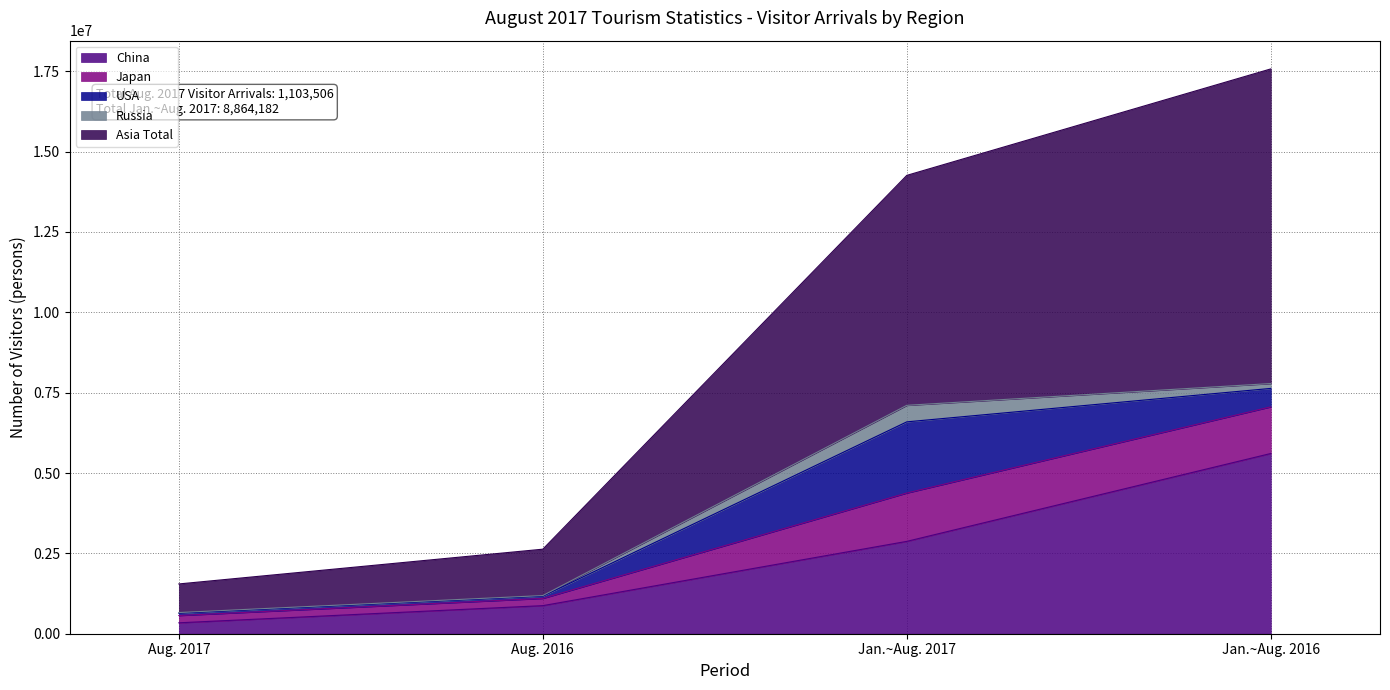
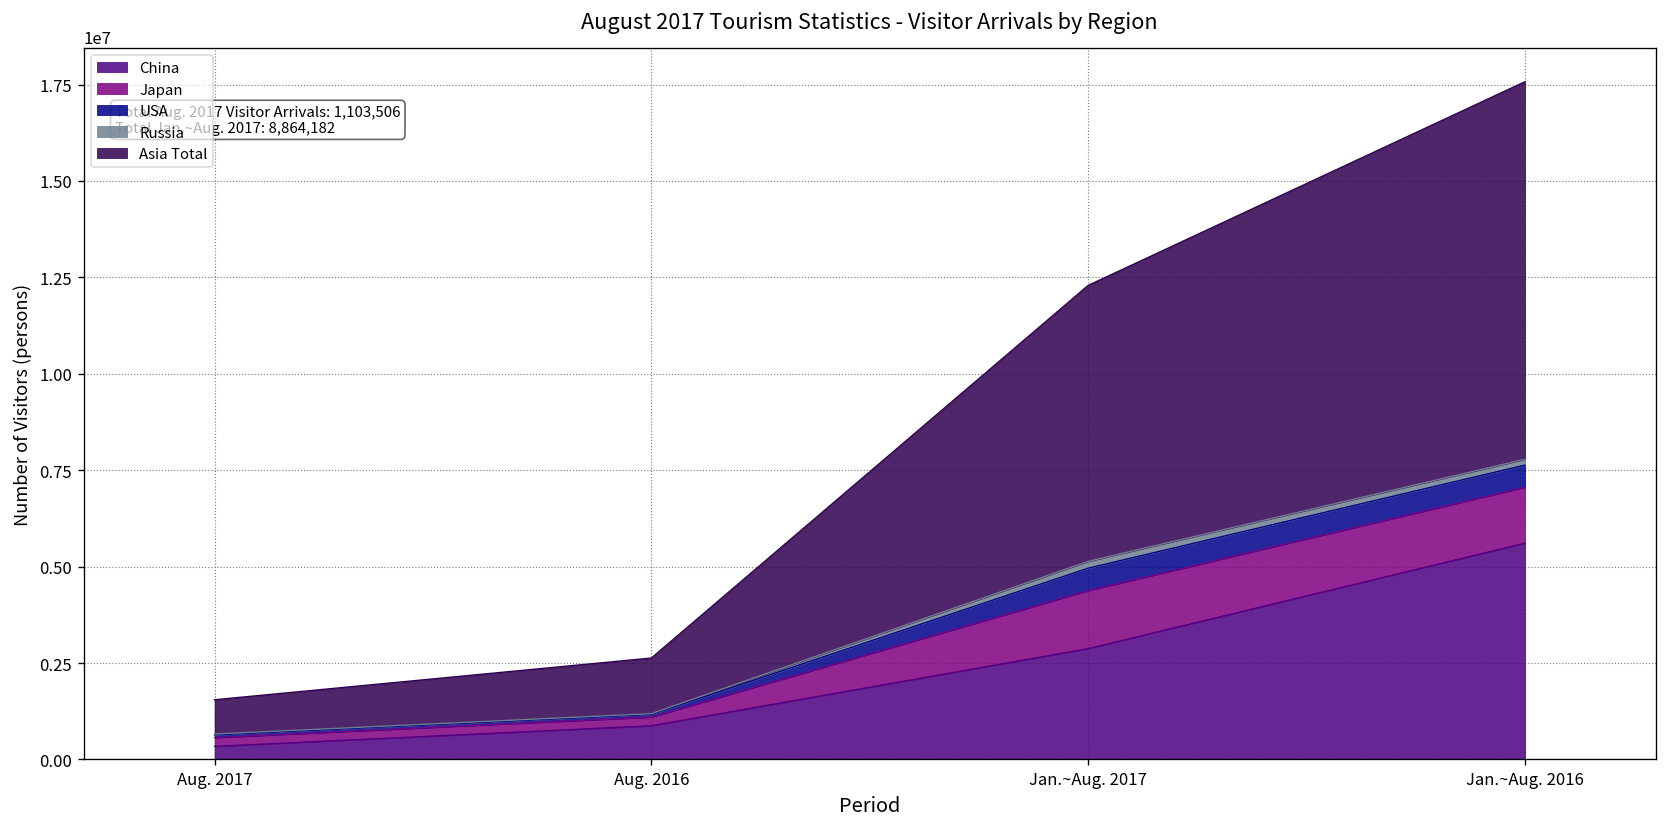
USA, Jan.~Aug. 2017: 2200000 -> 600000
Russia, Jan.~Aug. 2017: 500000 -> 200000
